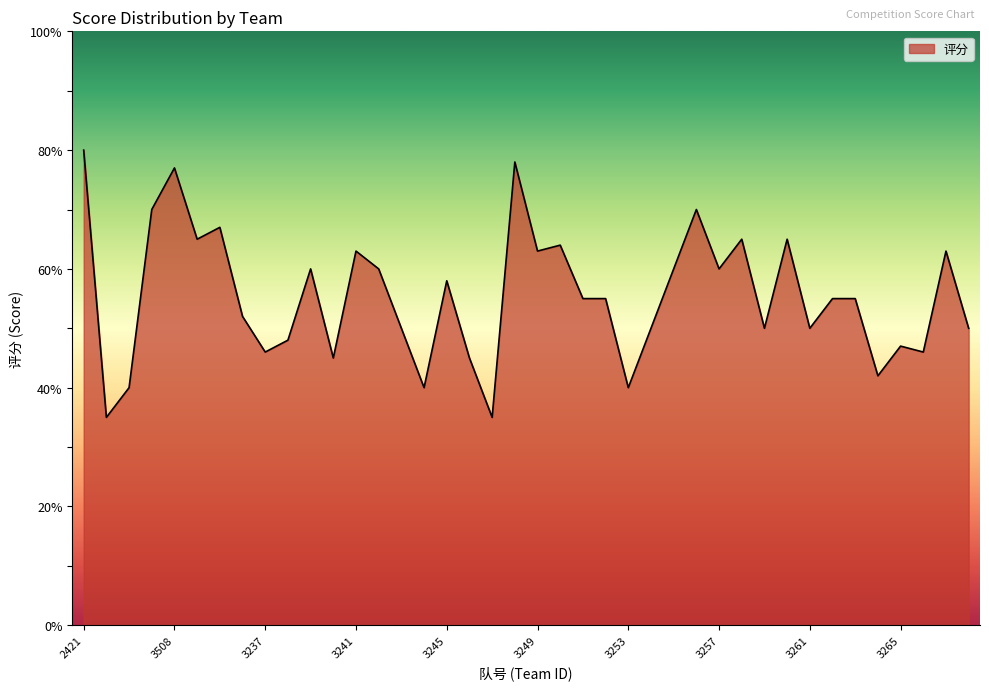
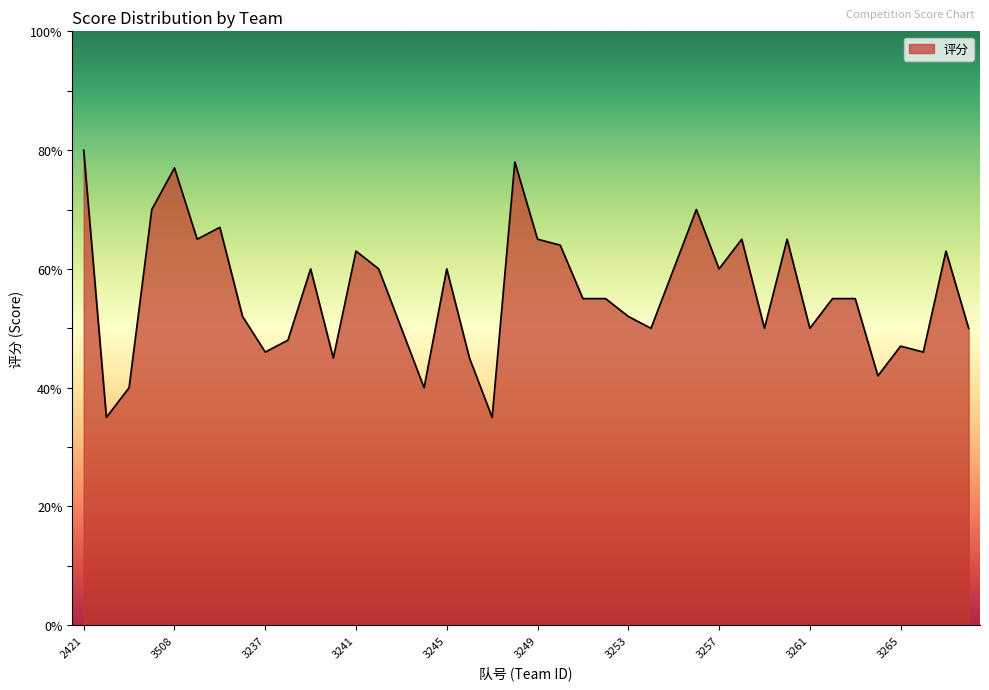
3245: 58% -> 60%
3249: 63% -> 65%
3253: 40% -> 52%
